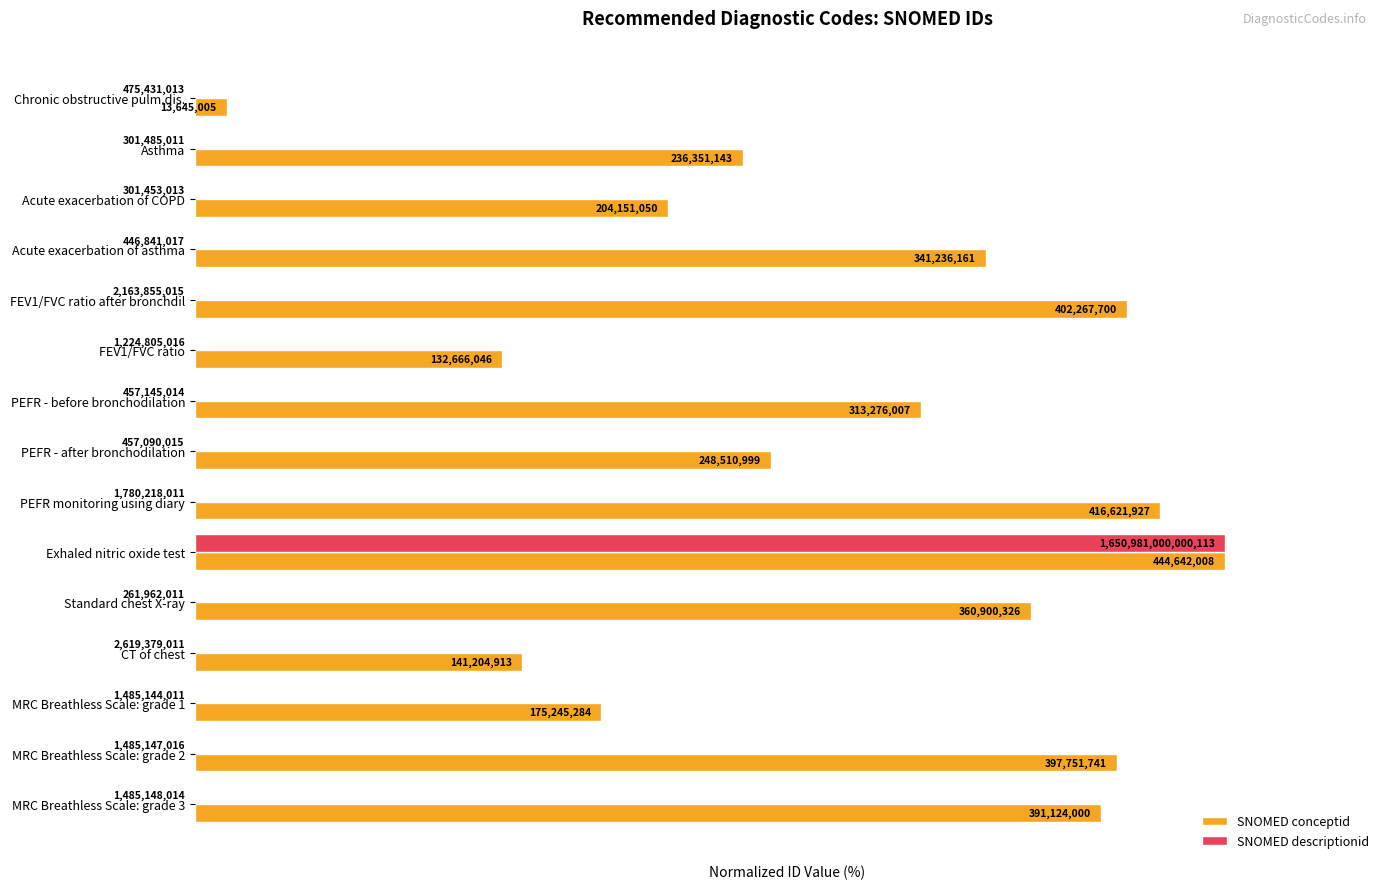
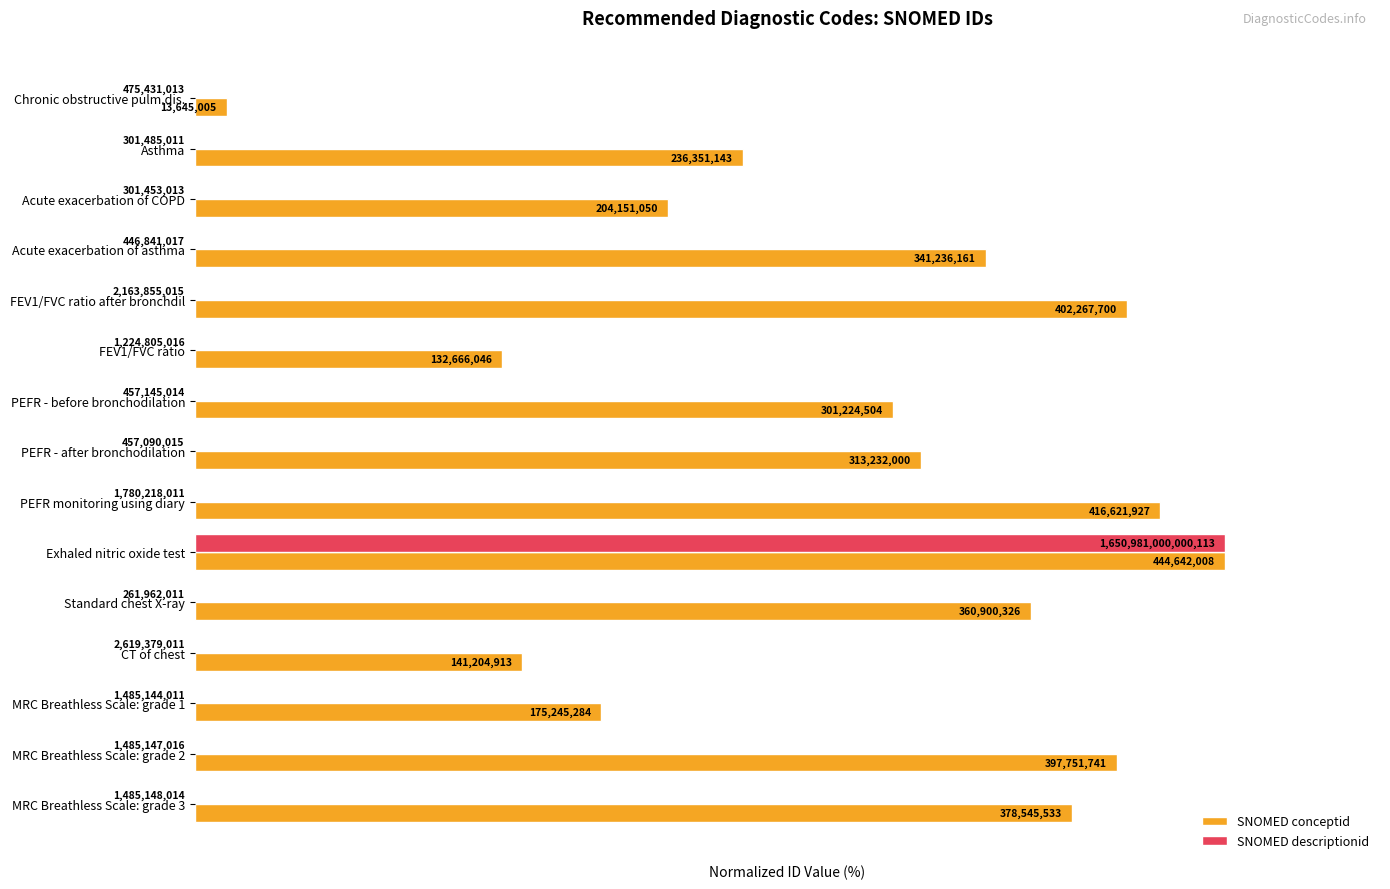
SNOMED conceptid, PEFR - before bronchodilation: 313,276,007 -> 301,224,504
SNOMED conceptid, PEFR - after bronchodilation: 248,510,999 -> 313,232,000
SNOMED conceptid, MRC Breathless Scale: grade 3: 391,124,000 -> 378,545,533
